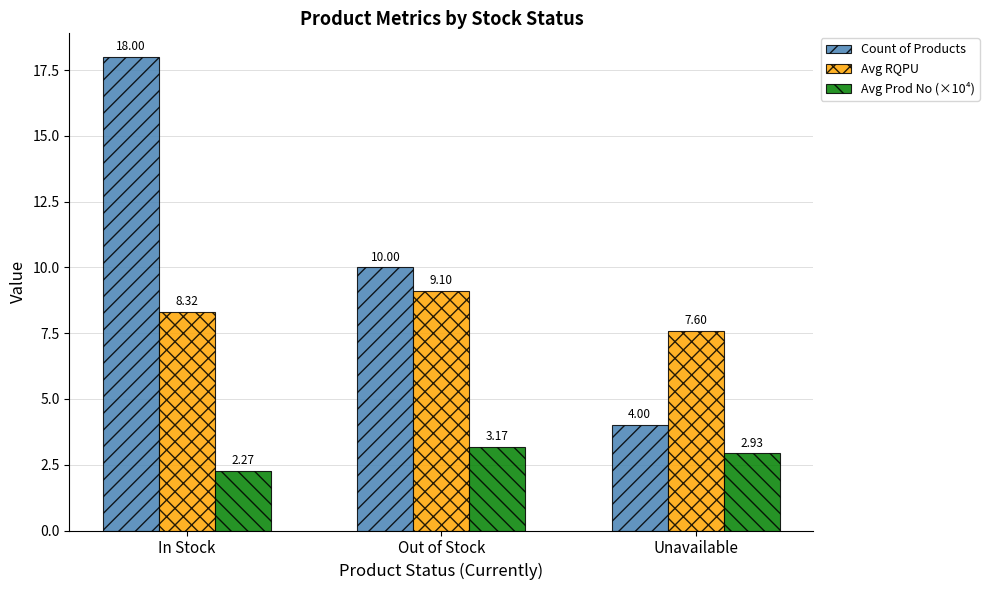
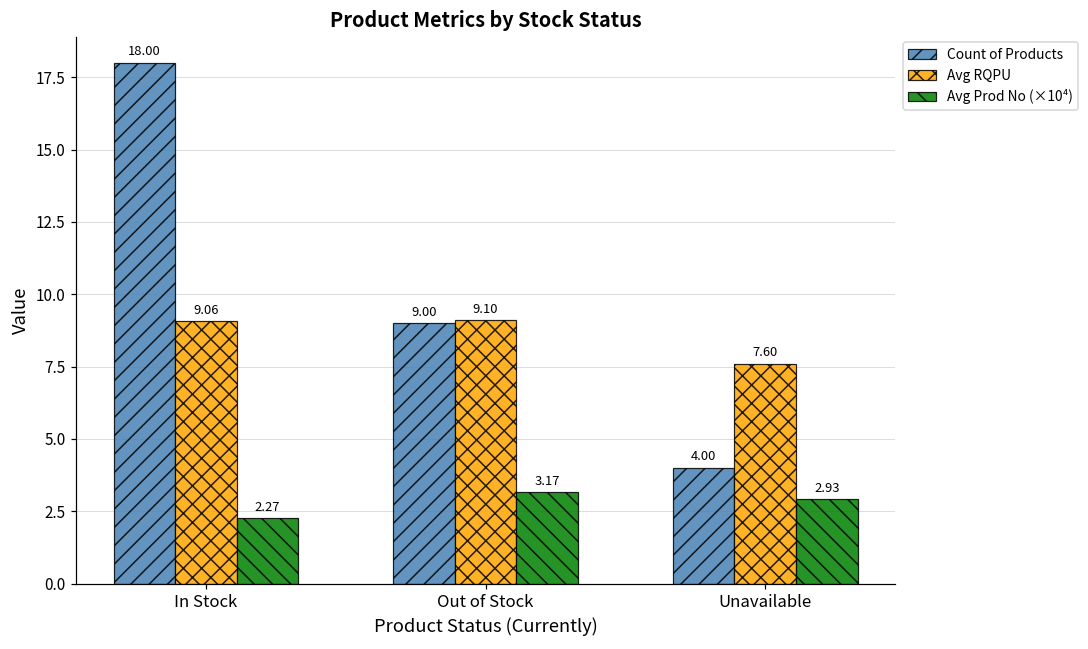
Avg RQPU, In Stock: 8.32 -> 9.06
Count of Products, Out of Stock: 10.00 -> 9.00
